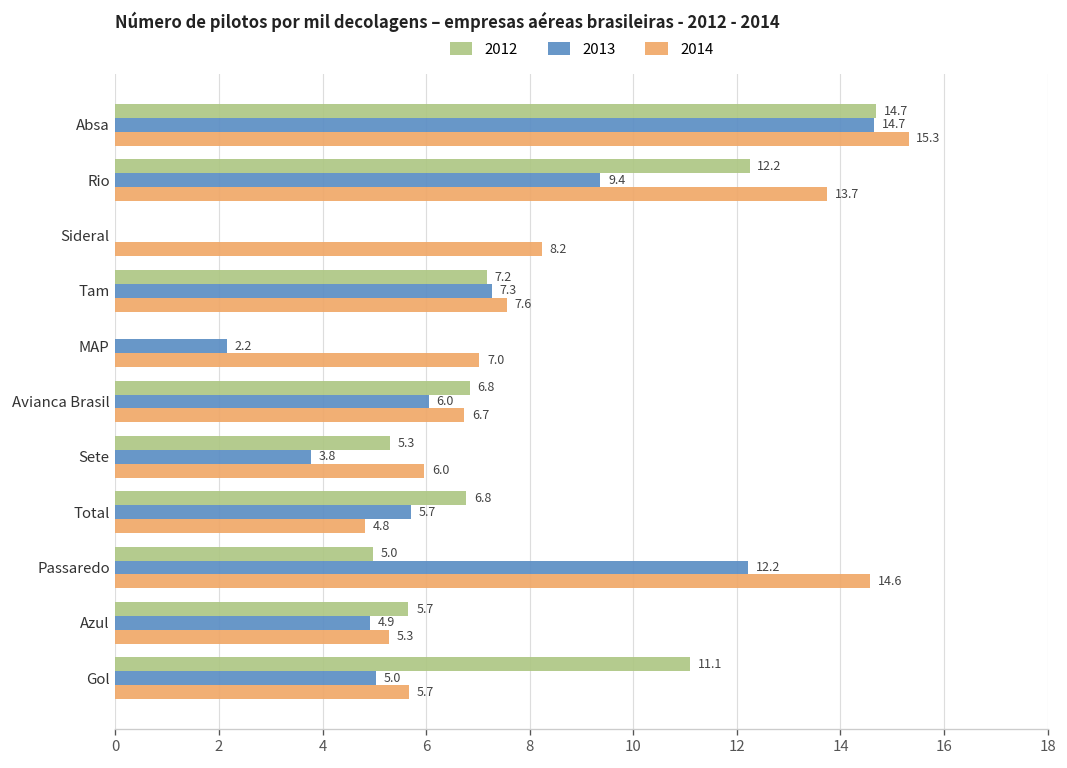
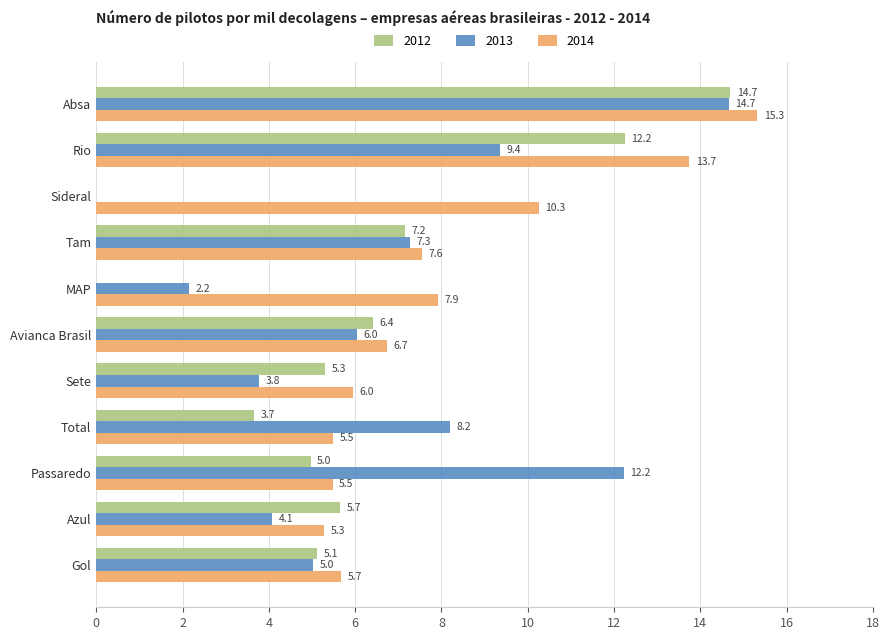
2014, Sideral: 8.2 -> 10.3
2014, MAP: 7.0 -> 7.9
2012, Avianca Brasil: 6.8 -> 6.4
2012, Total: 6.8 -> 3.7
2013, Total: 5.7 -> 8.2
2014, Total: 4.8 -> 5.5
2014, Passaredo: 14.6 -> 5.5
2013, Azul: 4.9 -> 4.1
2012, Gol: 11.1 -> 5.1
